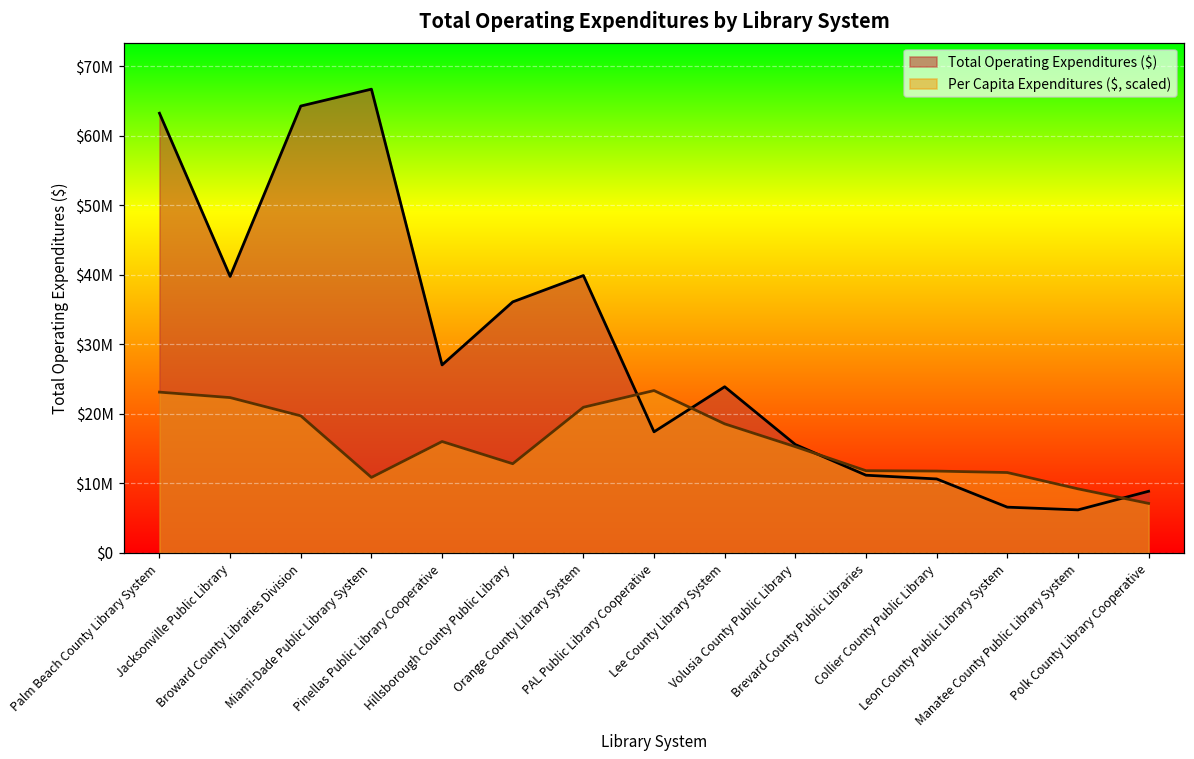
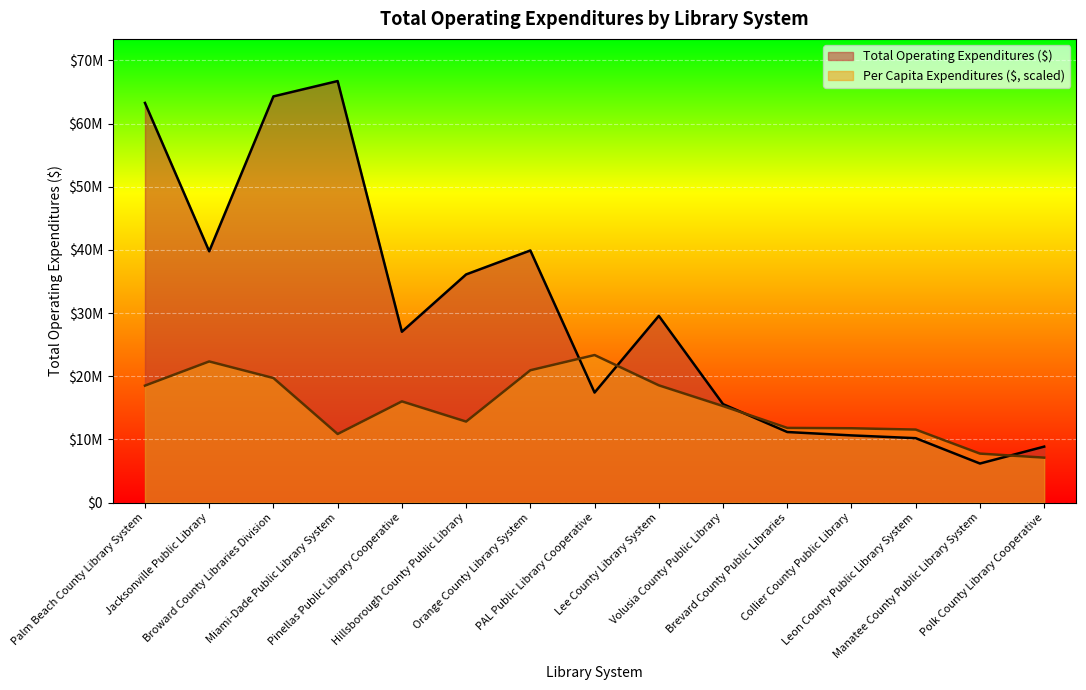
Per Capita Expenditures ($, scaled), Palm Beach County Library System: $23000000 -> $19000000
Total Operating Expenditures ($), Lee County Library System: $24000000 -> $30000000
Total Operating Expenditures ($), Leon County Public Library System: $7000000 -> $10000000
Per Capita Expenditures ($, scaled), Manatee County Public Library System: $9000000 -> $8000000
